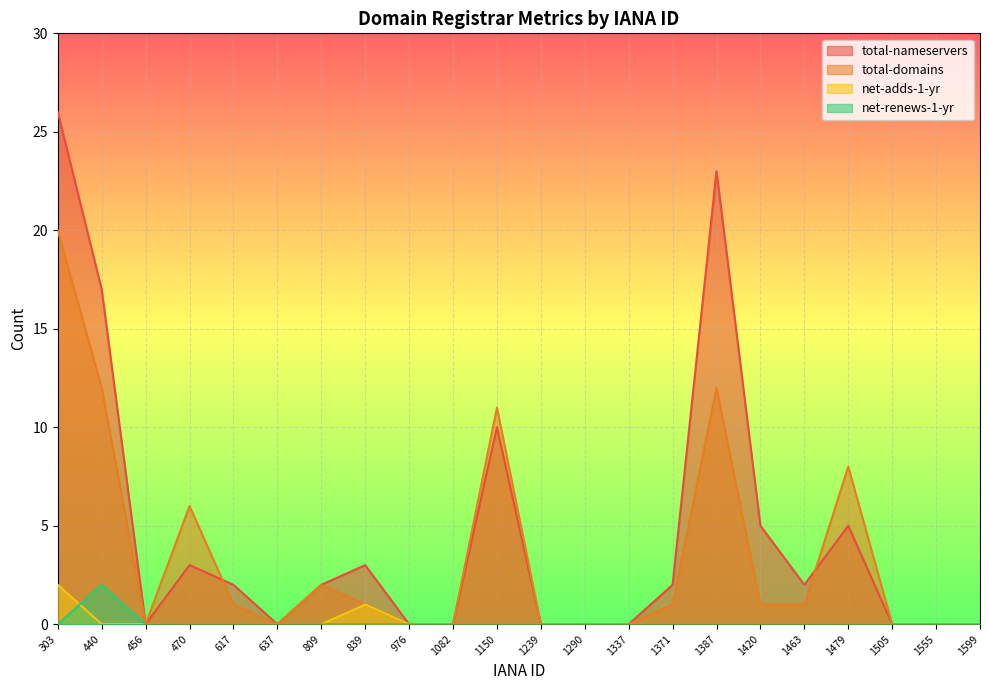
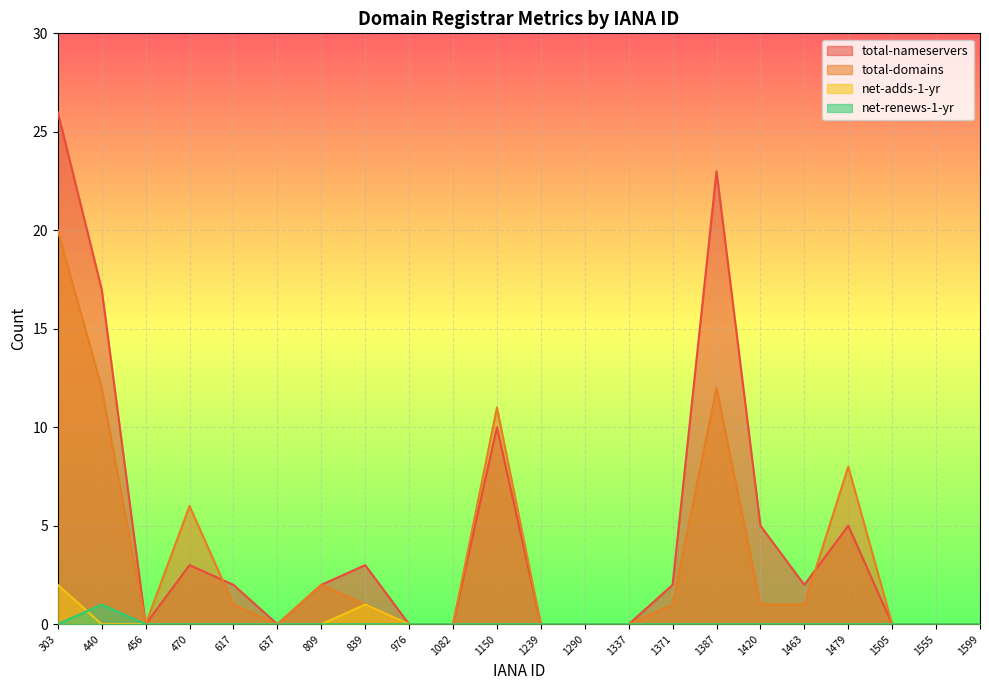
net-renews-1-yr, 440: 2 -> 1
